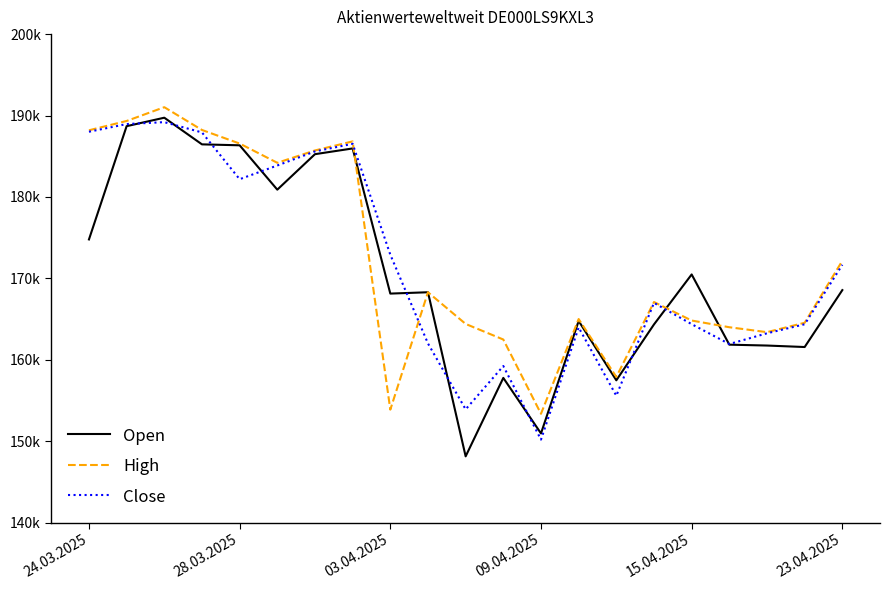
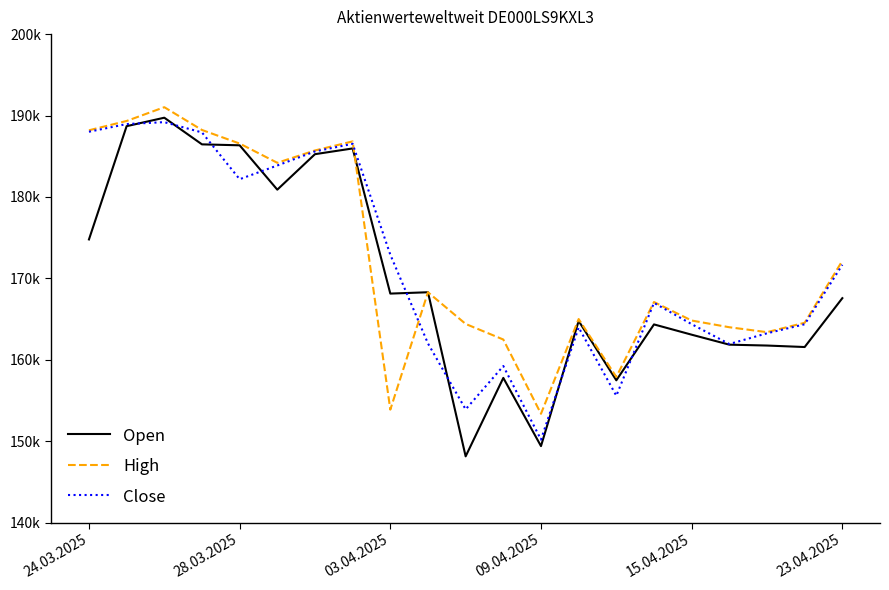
Open, 09.04.2025: 151000 -> 149000
Open, 15.04.2025: 170000 -> 163000
Open, 23.04.2025: 169000 -> 168000
